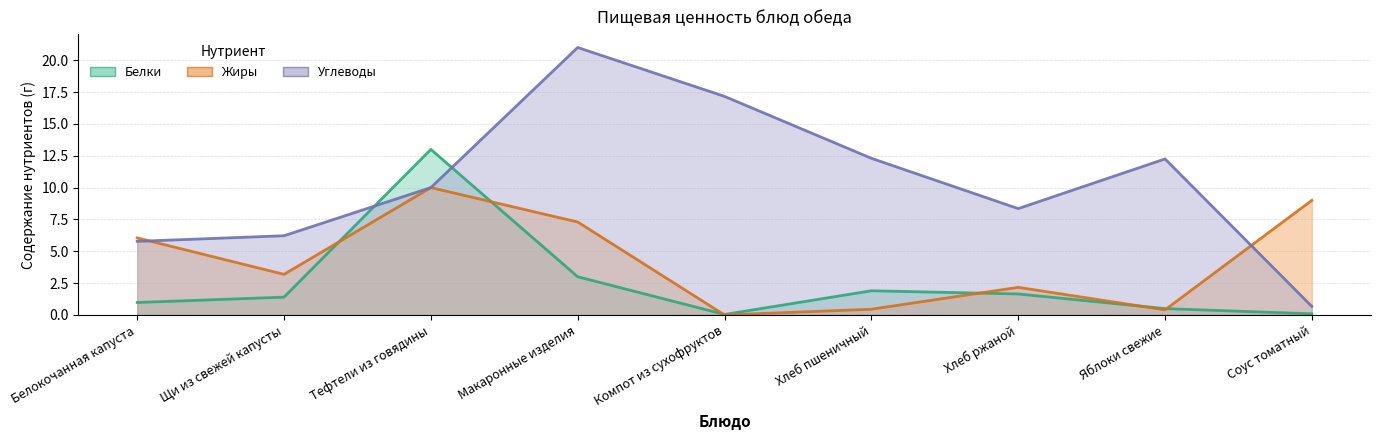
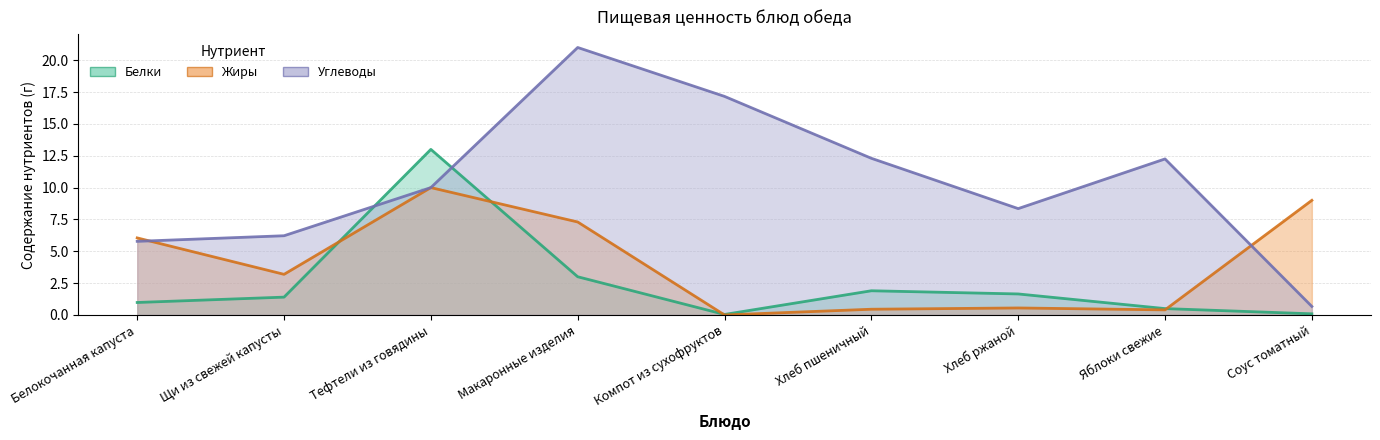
Жиры, Хлеб ржаной: 2.2 -> 0.6
